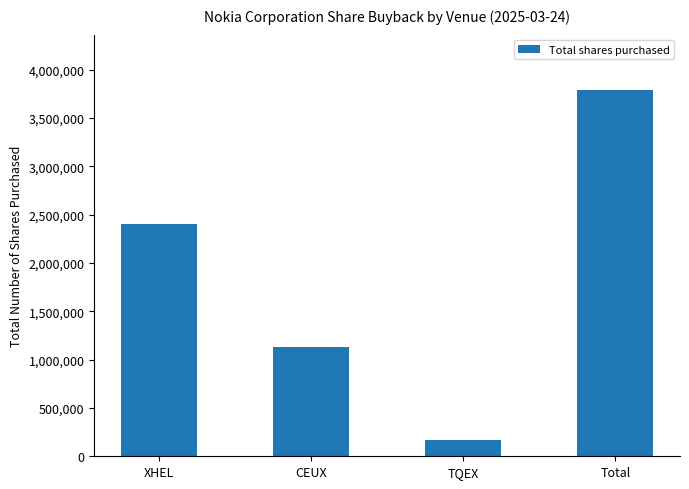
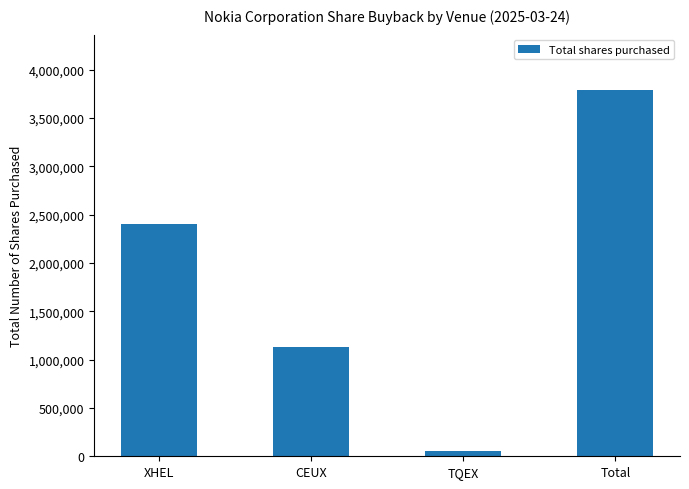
TQEX: 200,000 -> 100,000
